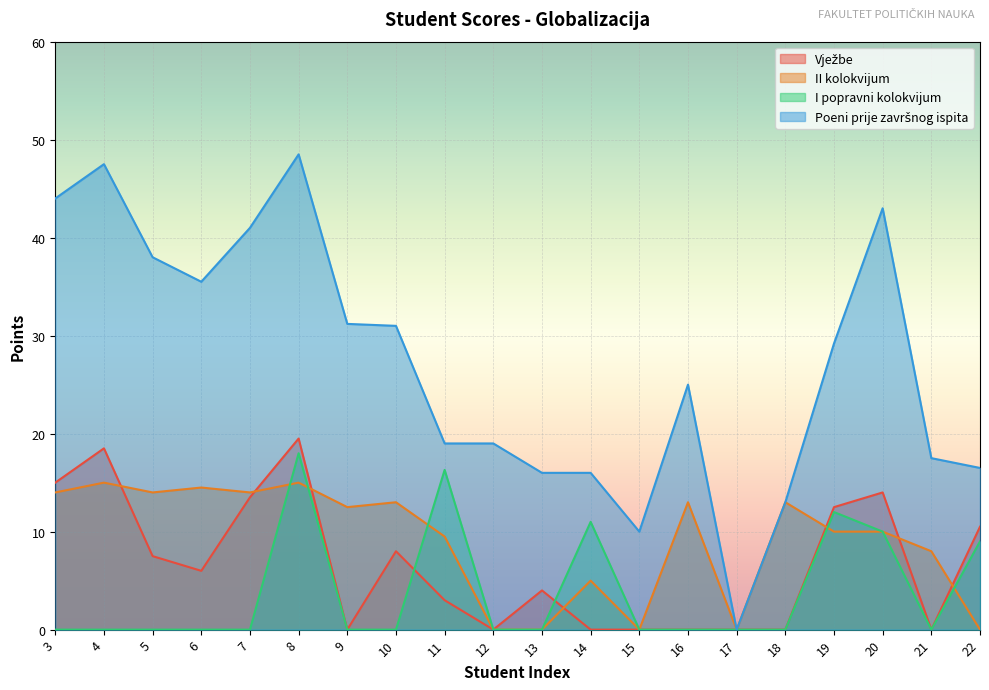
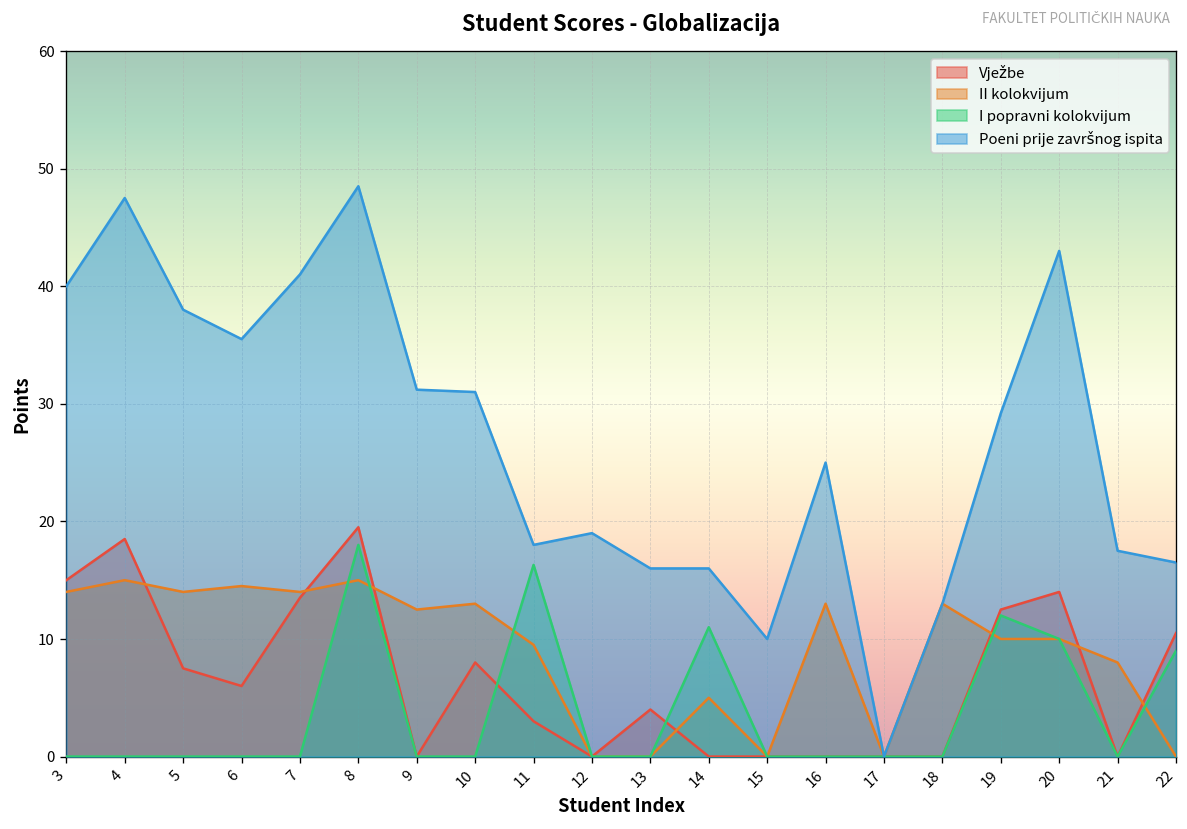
Poeni prije završnog ispita, 3: 44 -> 40
Poeni prije završnog ispita, 11: 19 -> 18
